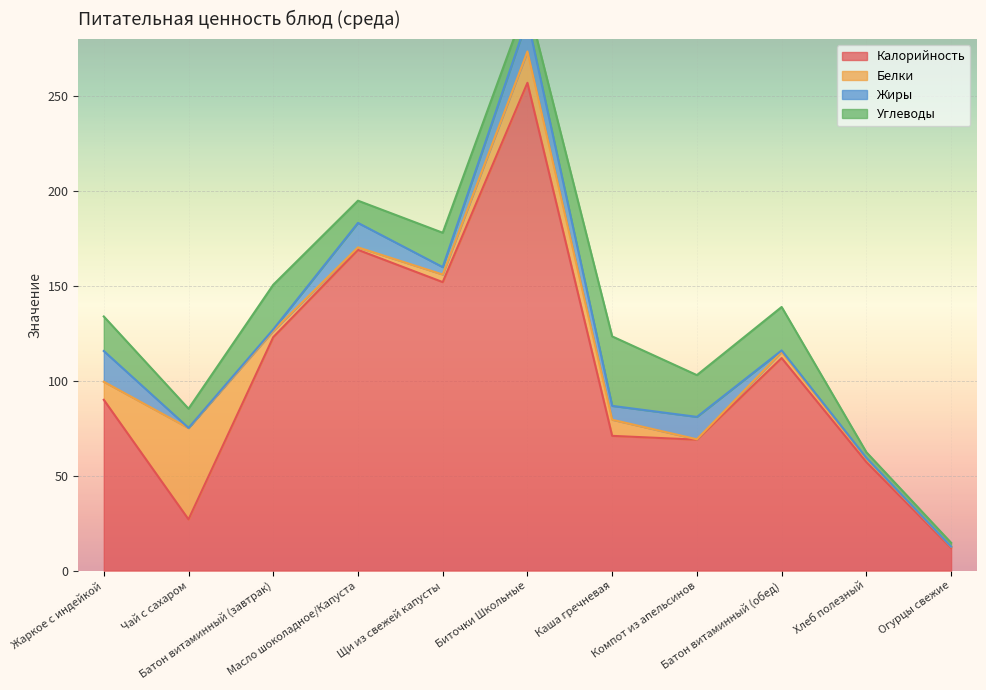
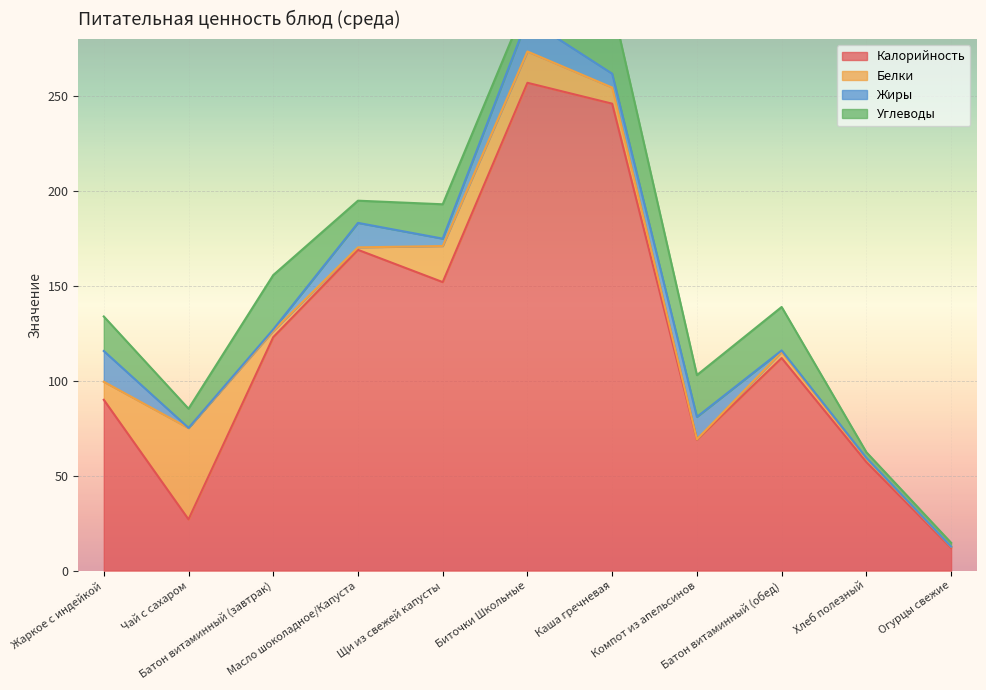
Углеводы, Батон витаминный (завтрак): 24 -> 29
Белки, Щи из свежей капусты: 4 -> 19
Калорийность, Каша гречневая: 71 -> 246
